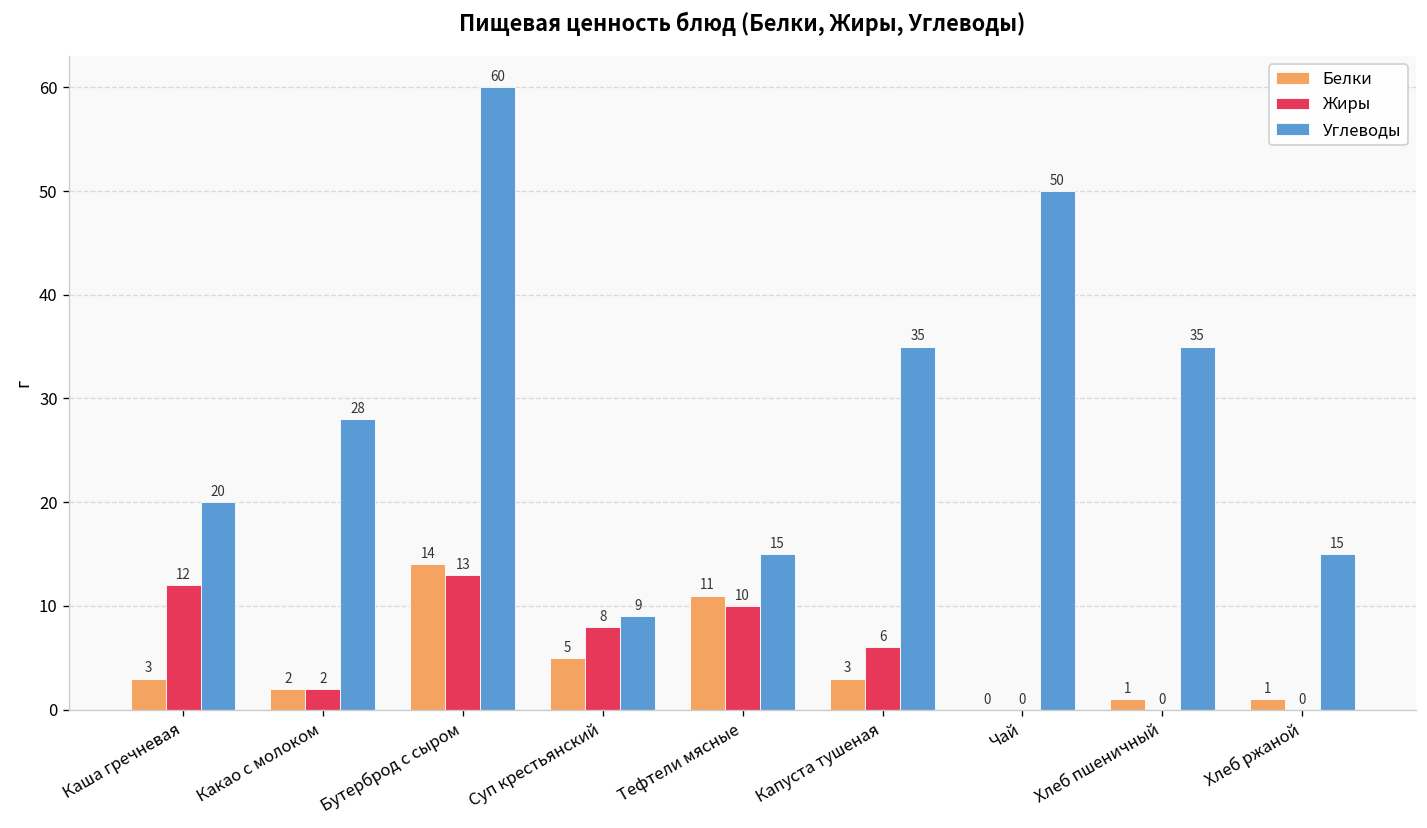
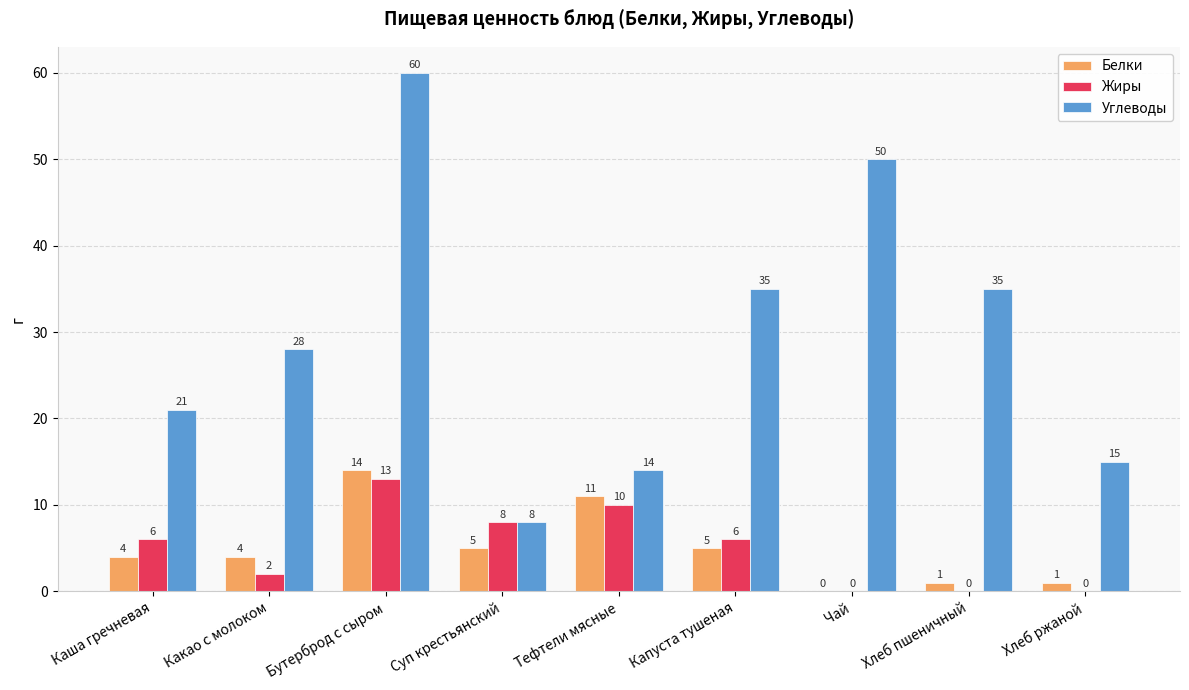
Белки, Каша гречневая: 3 -> 4
Жиры, Каша гречневая: 12 -> 6
Углеводы, Каша гречневая: 20 -> 21
Белки, Какао с молоком: 2 -> 4
Углеводы, Суп крестьянский: 9 -> 8
Углеводы, Тефтели мясные: 15 -> 14
Белки, Капуста тушеная: 3 -> 5
